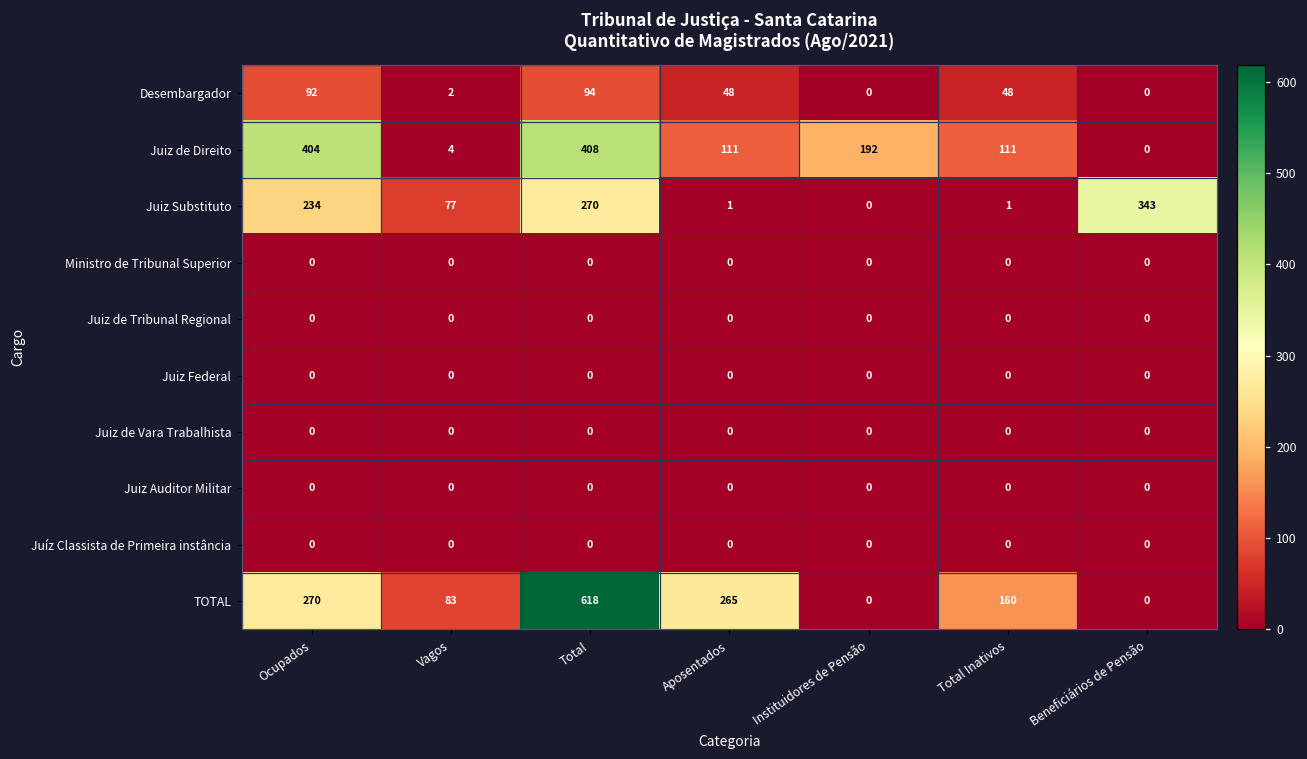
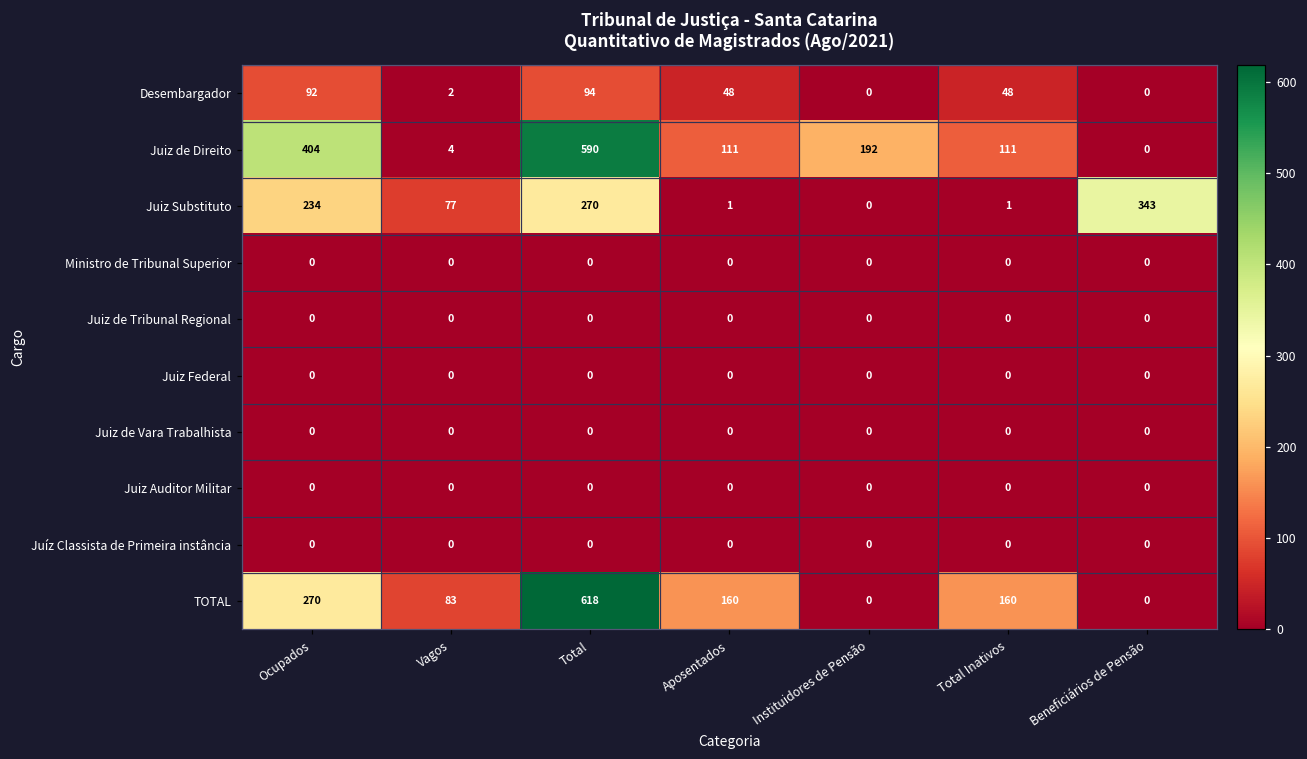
Juiz de Direito, Total: 408 -> 590
TOTAL, Aposentados: 265 -> 160
